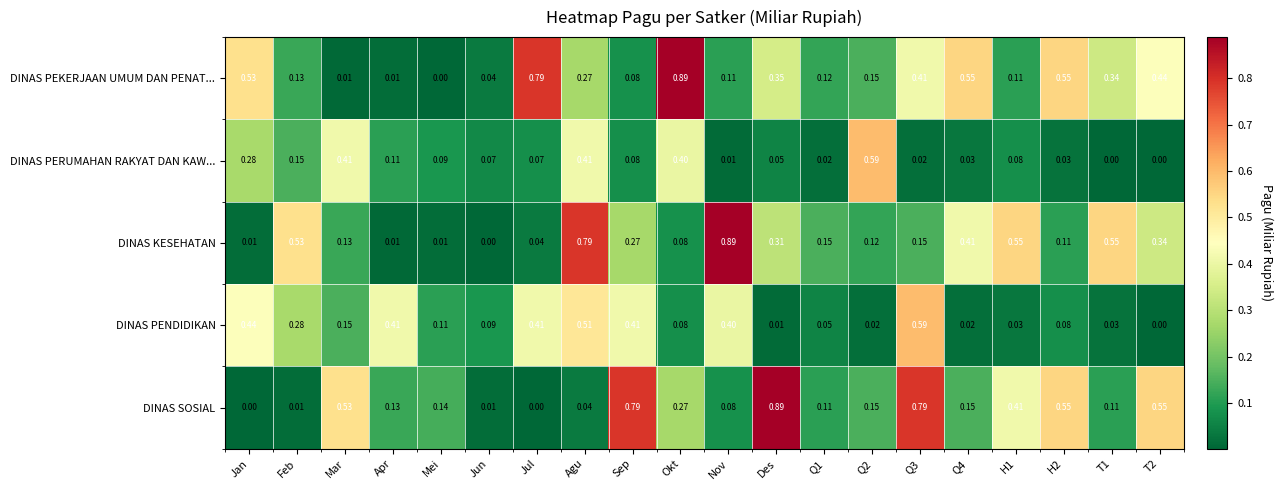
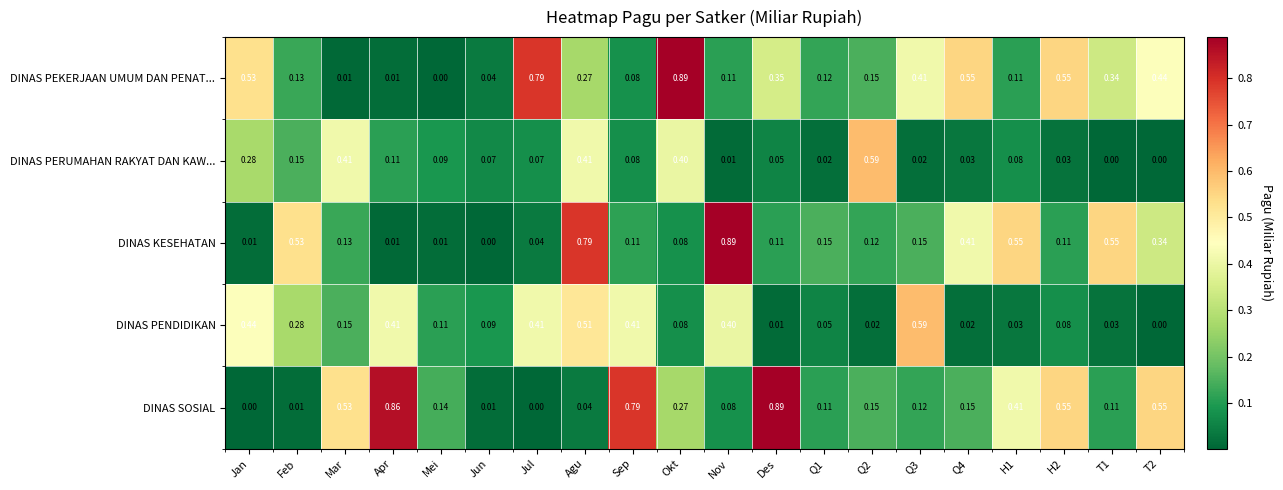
DINAS KESEHATAN, Sep: 0.27 -> 0.11
DINAS KESEHATAN, Des: 0.31 -> 0.11
DINAS SOSIAL, Apr: 0.13 -> 0.86
DINAS SOSIAL, Q3: 0.79 -> 0.12
